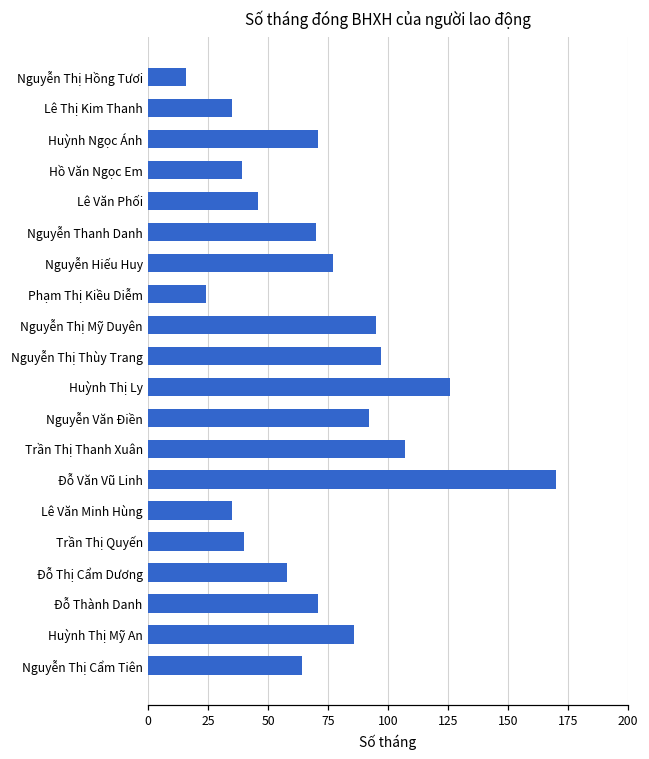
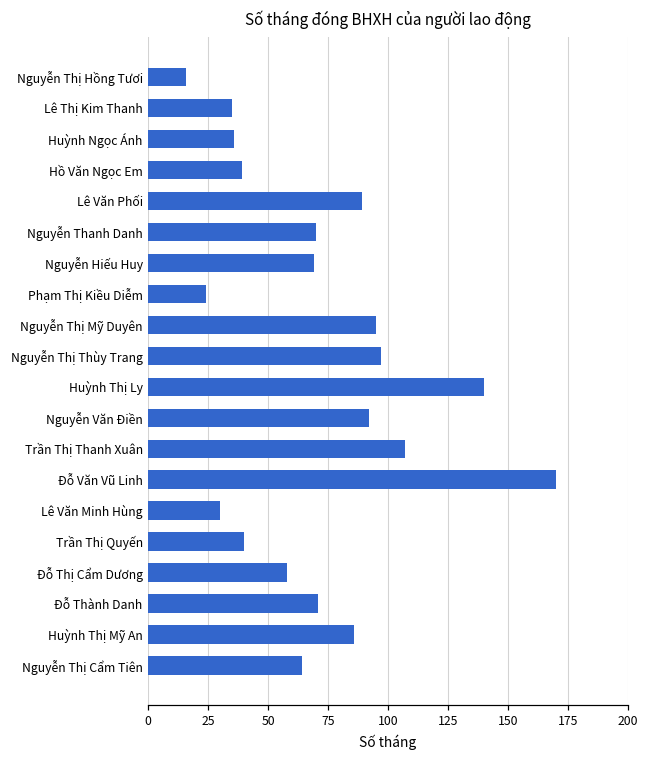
Huỳnh Ngọc Ánh: 71 -> 36
Lê Văn Phối: 46 -> 89
Nguyễn Hiếu Huy: 77 -> 69
Huỳnh Thị Ly: 126 -> 140
Lê Văn Minh Hùng: 35 -> 30
